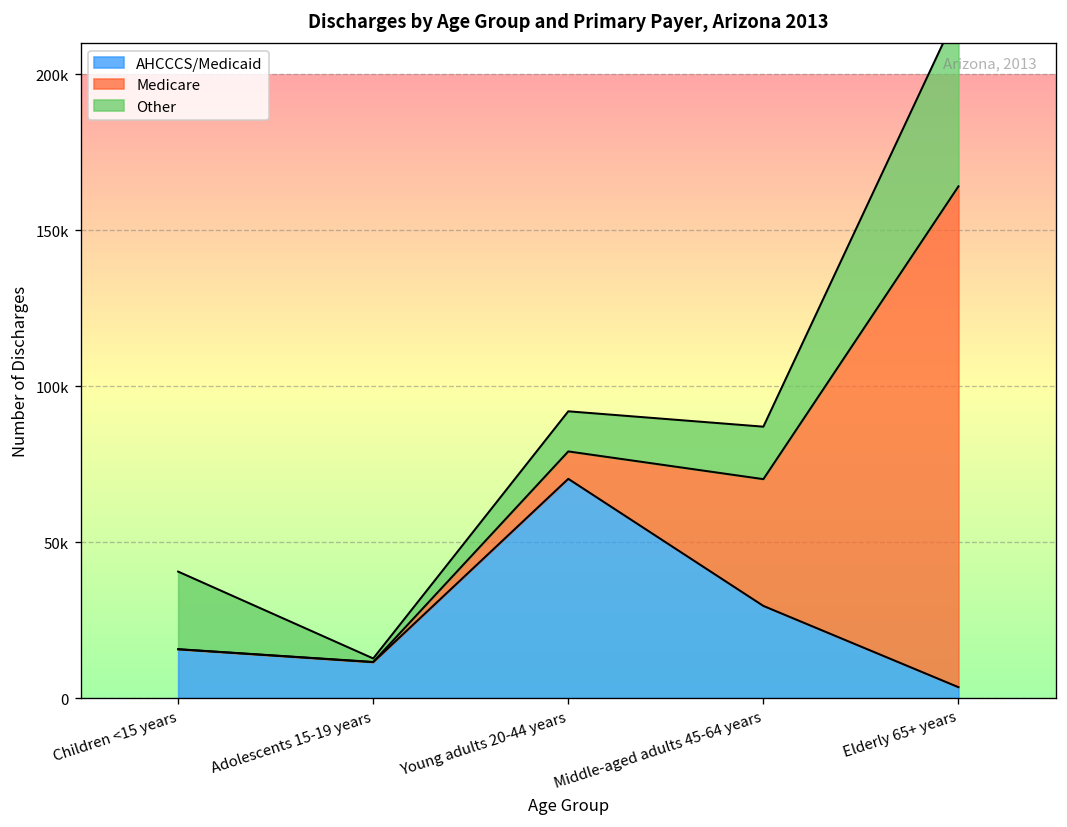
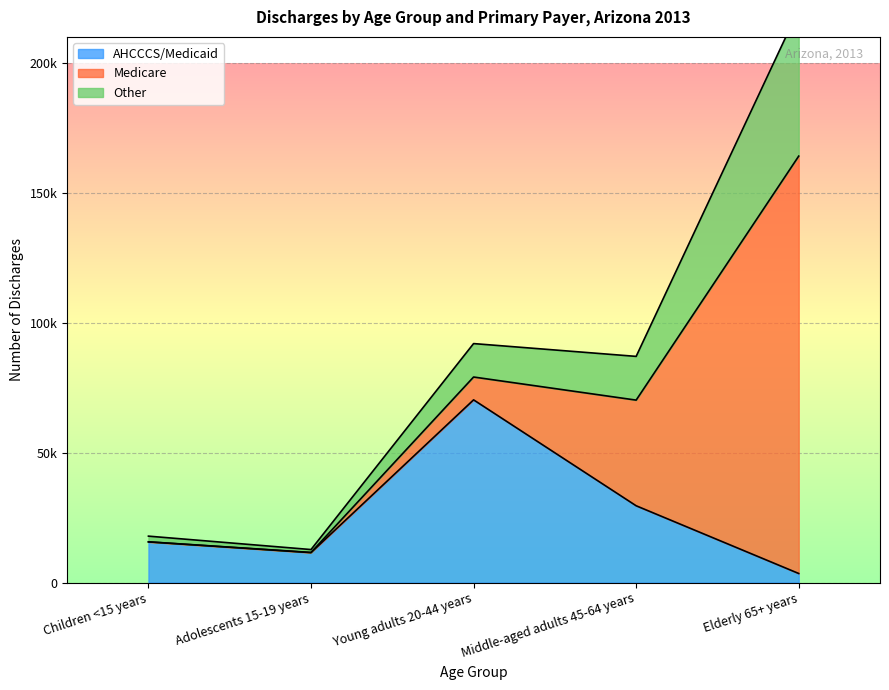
Other, Children <15 years: 25000 -> 2000
